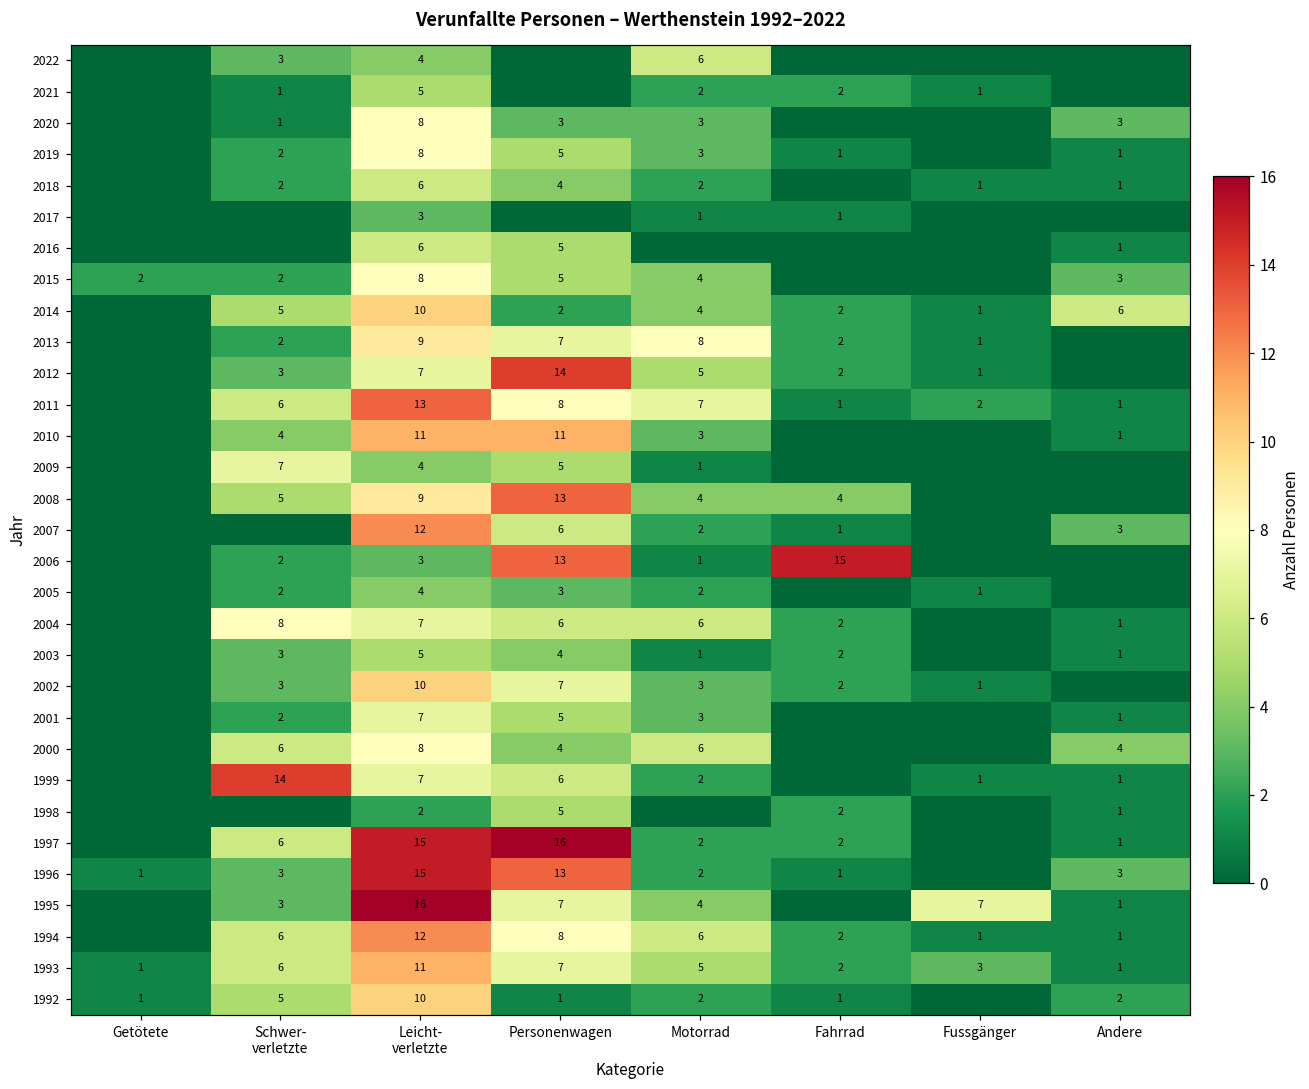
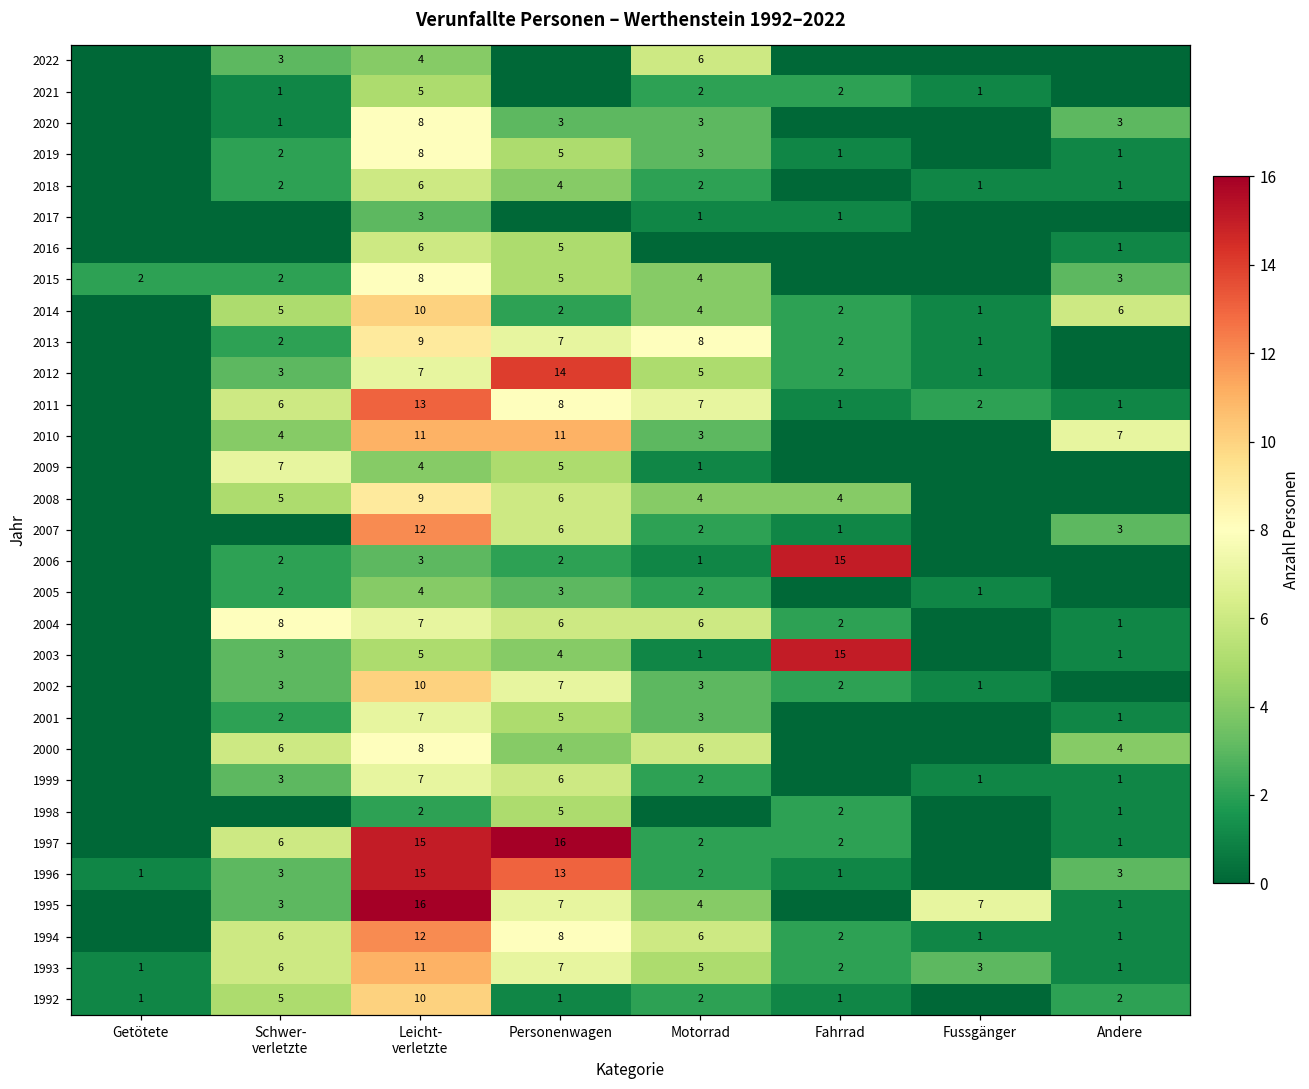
2010, Andere: 1 -> 7
2008, Personenwagen: 13 -> 6
2006, Personenwagen: 13 -> 2
2003, Fahrrad: 2 -> 15
1999, Schwer- verletzte: 14 -> 3
